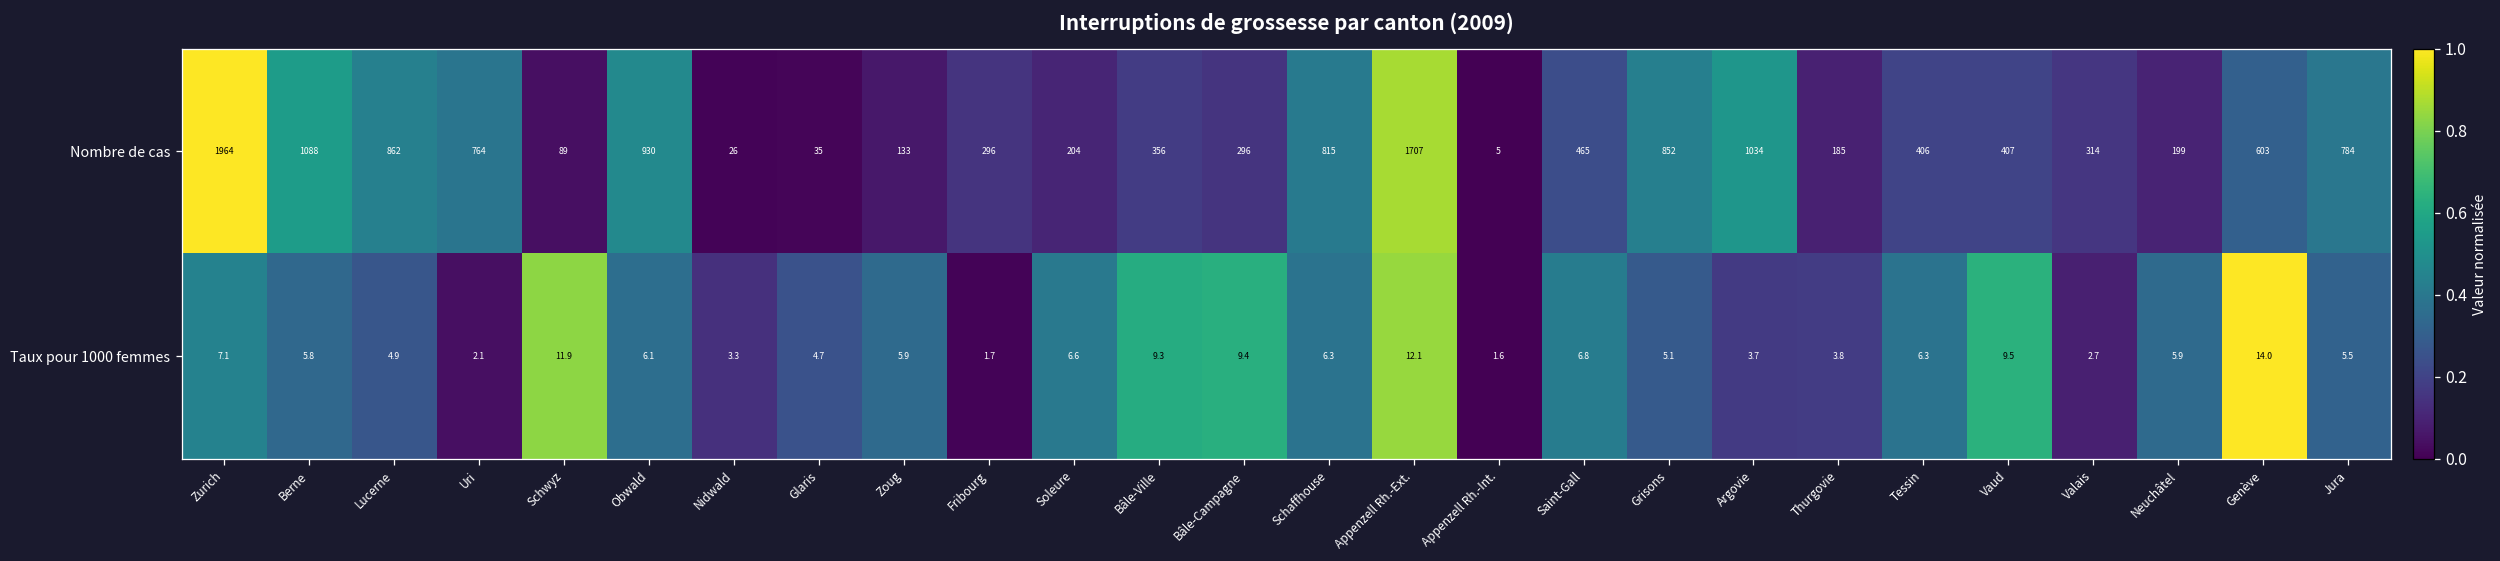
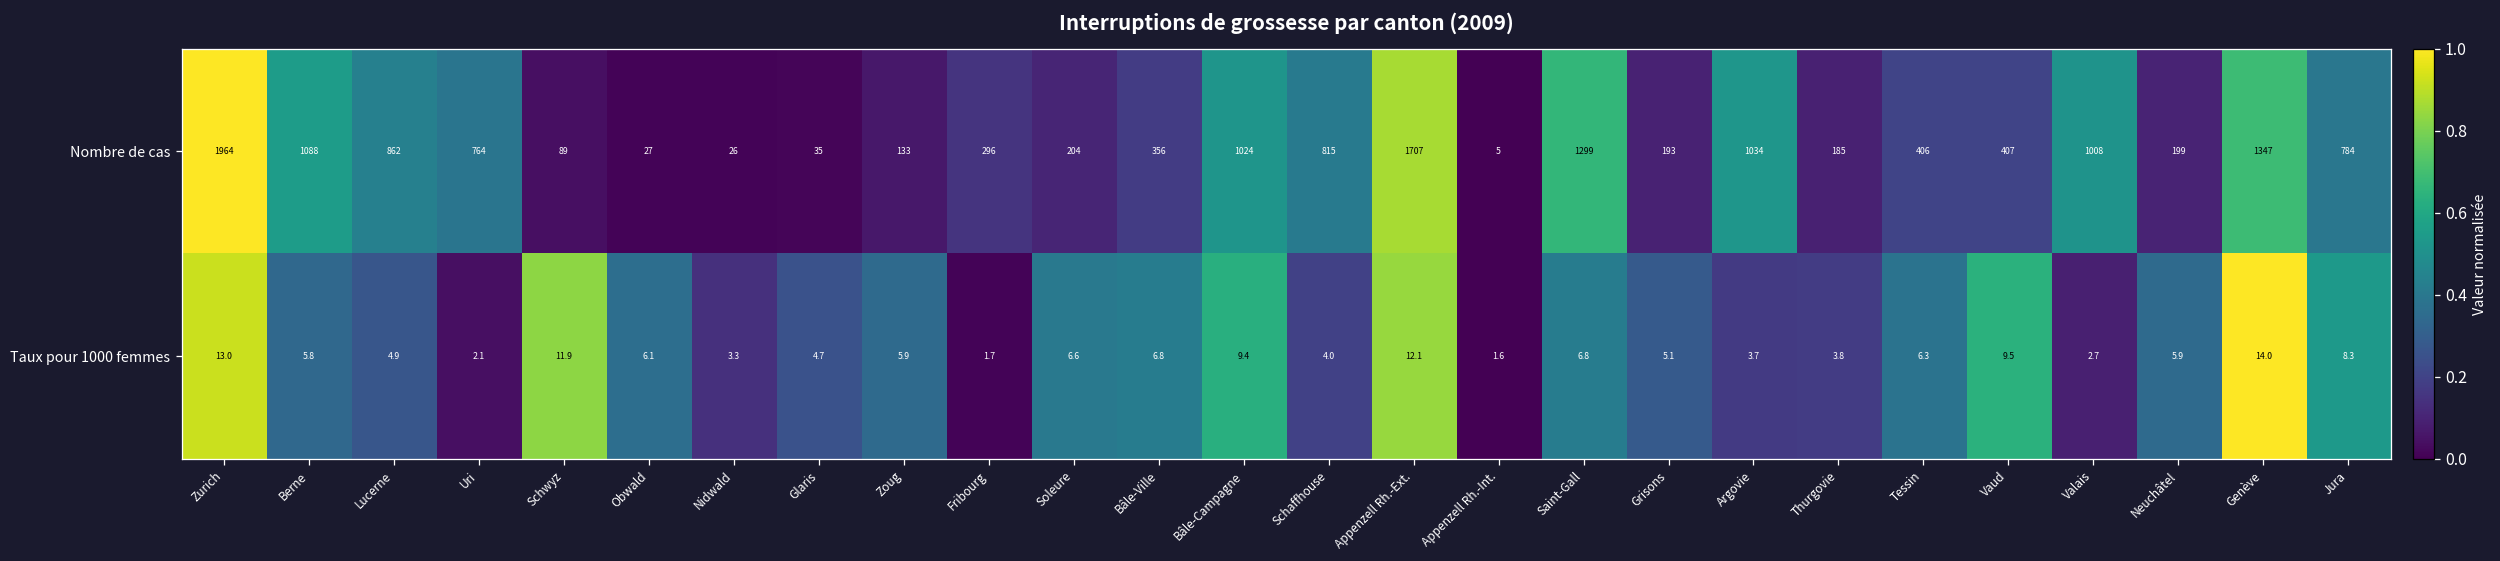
Nombre de cas, Obwald: 930 -> 27
Nombre de cas, Bâle-Campagne: 296 -> 1024
Nombre de cas, Saint-Gall: 465 -> 1299
Nombre de cas, Grisons: 852 -> 193
Nombre de cas, Valais: 314 -> 1008
Nombre de cas, Genève: 603 -> 1347
Taux pour 1000 femmes, Zurich: 7.1 -> 13.0
Taux pour 1000 femmes, Bâle-Ville: 9.3 -> 6.8
Taux pour 1000 femmes, Schaffhouse: 6.3 -> 4.0
Taux pour 1000 femmes, Jura: 5.5 -> 8.3
